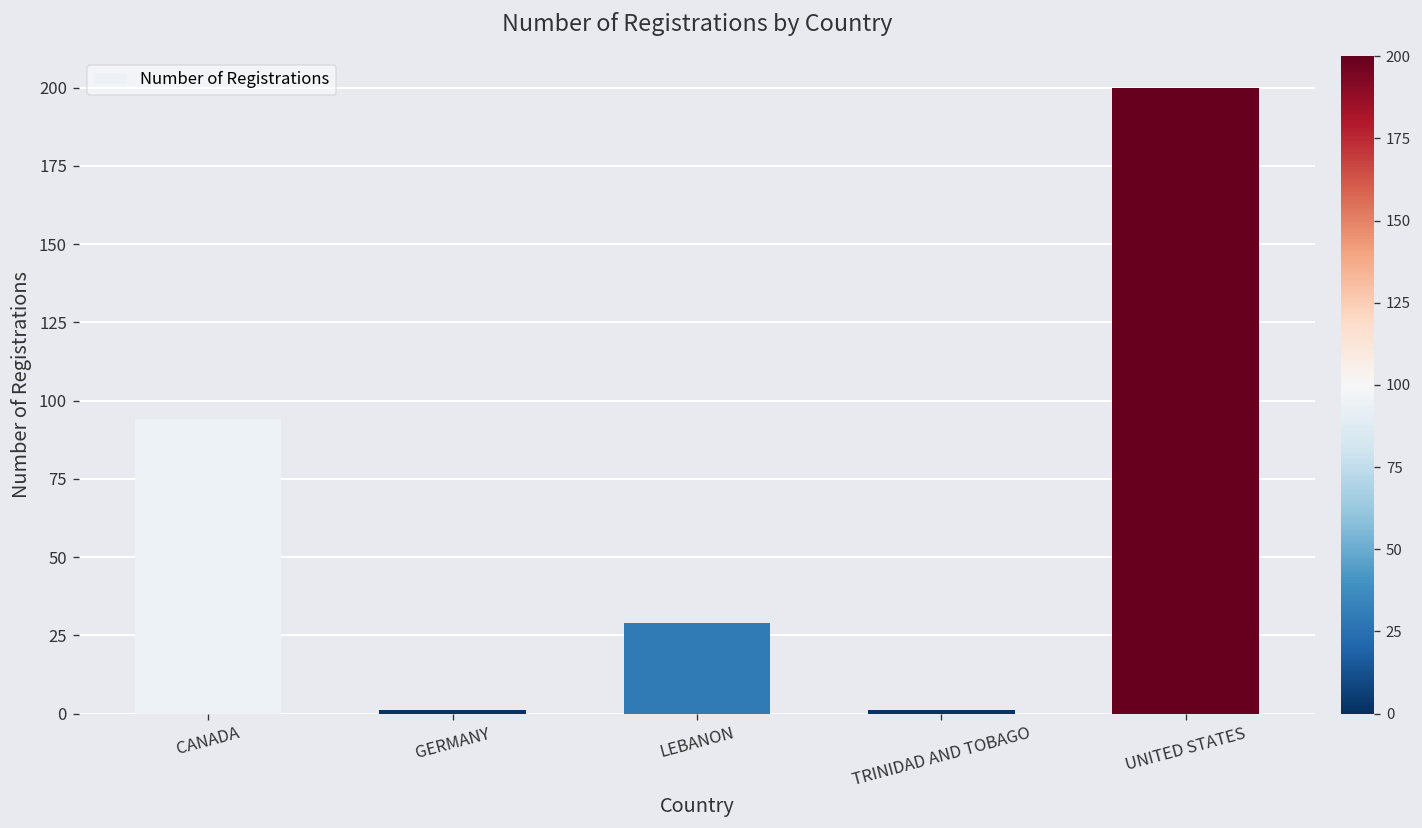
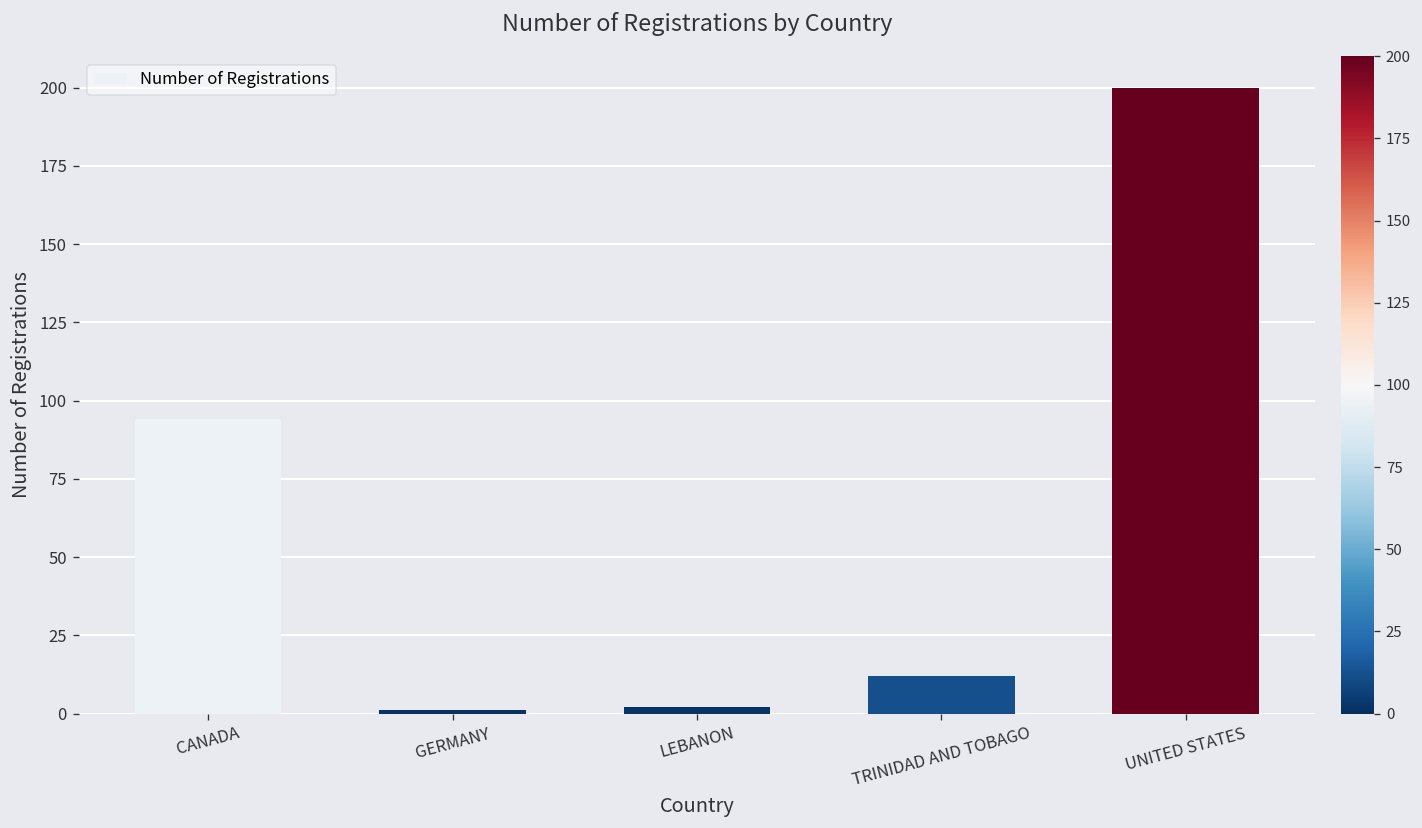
LEBANON: 29 -> 2
TRINIDAD AND TOBAGO: 1 -> 12
